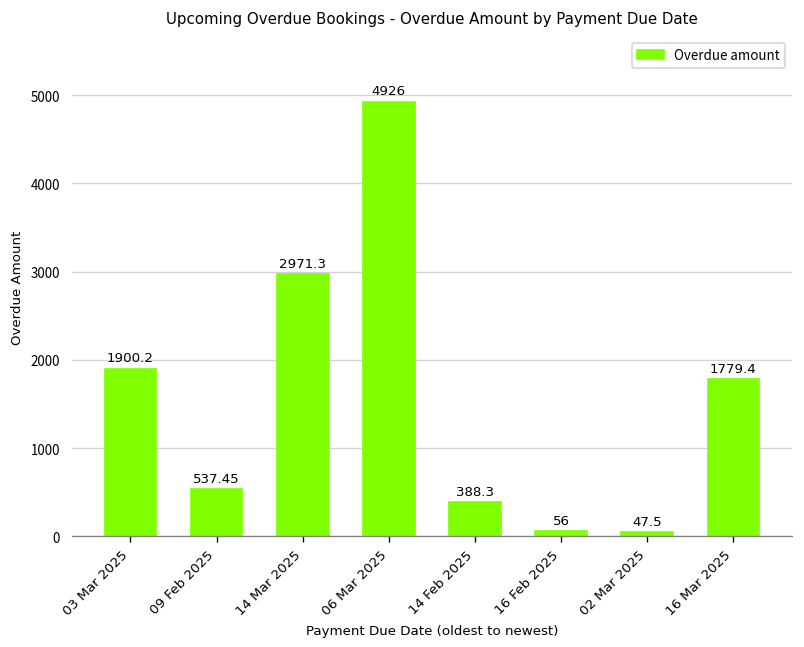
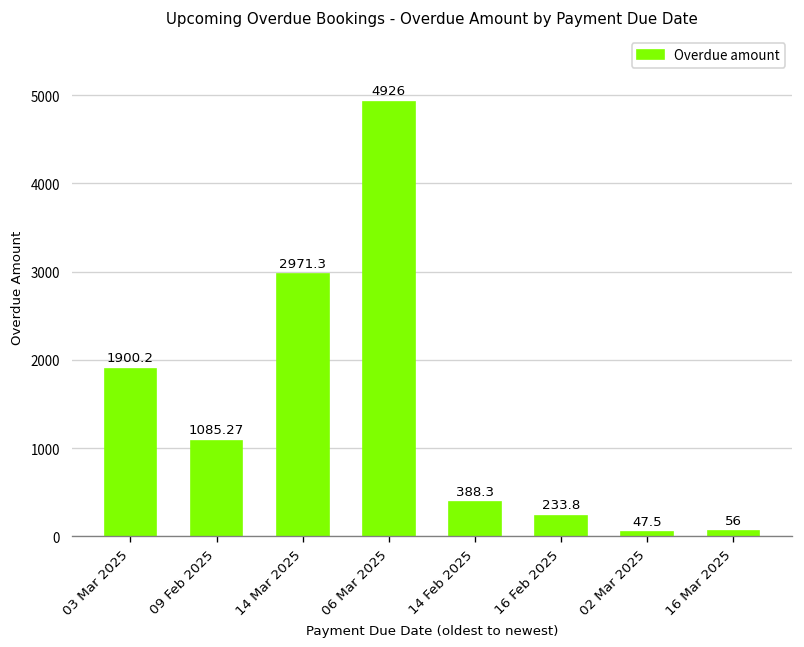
09 Feb 2025: 537.45 -> 1085.27
16 Feb 2025: 56 -> 233.8
16 Mar 2025: 1779.4 -> 56
